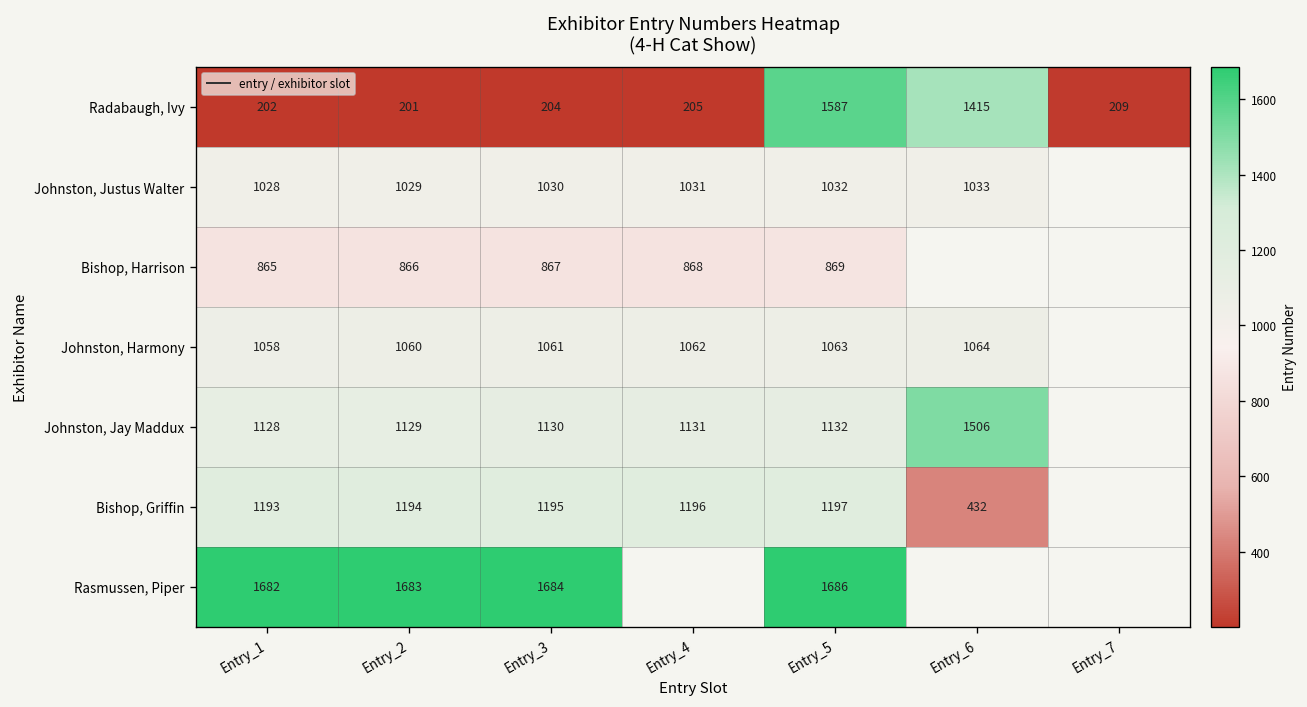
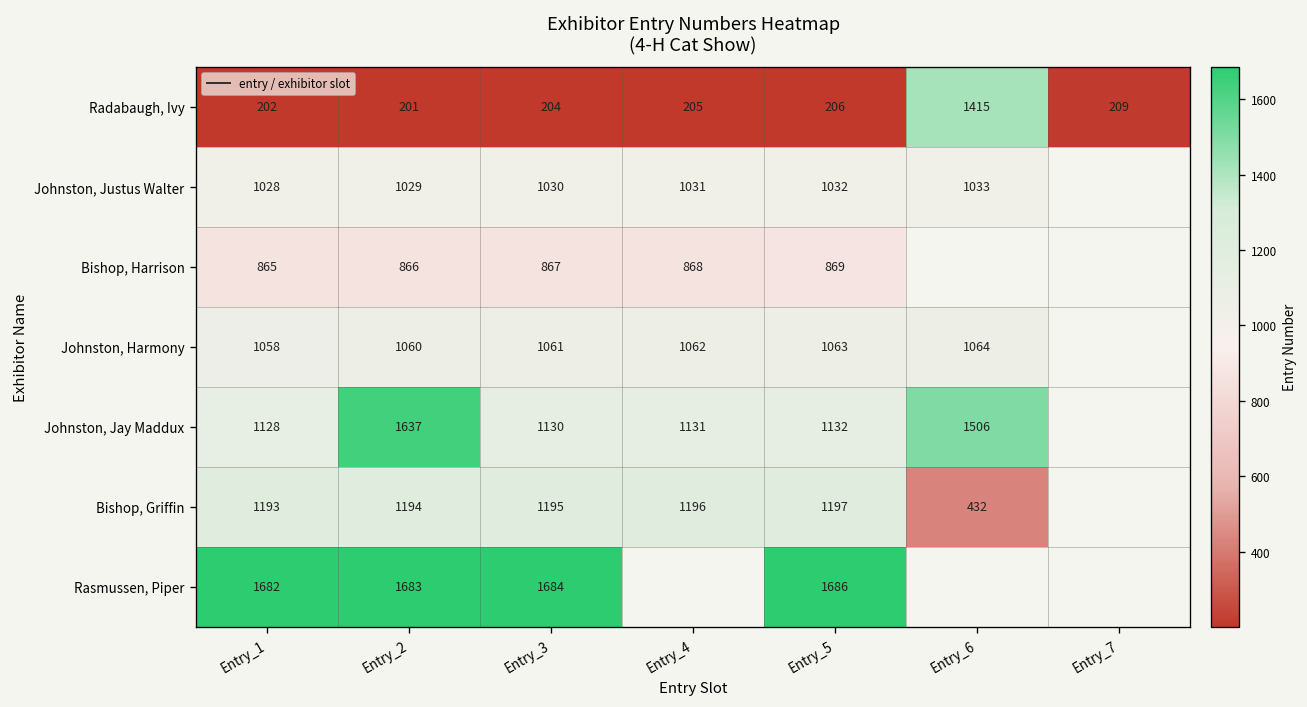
Radabaugh, Ivy, Entry_5: 1587 -> 206
Johnston, Jay Maddux, Entry_2: 1129 -> 1637
